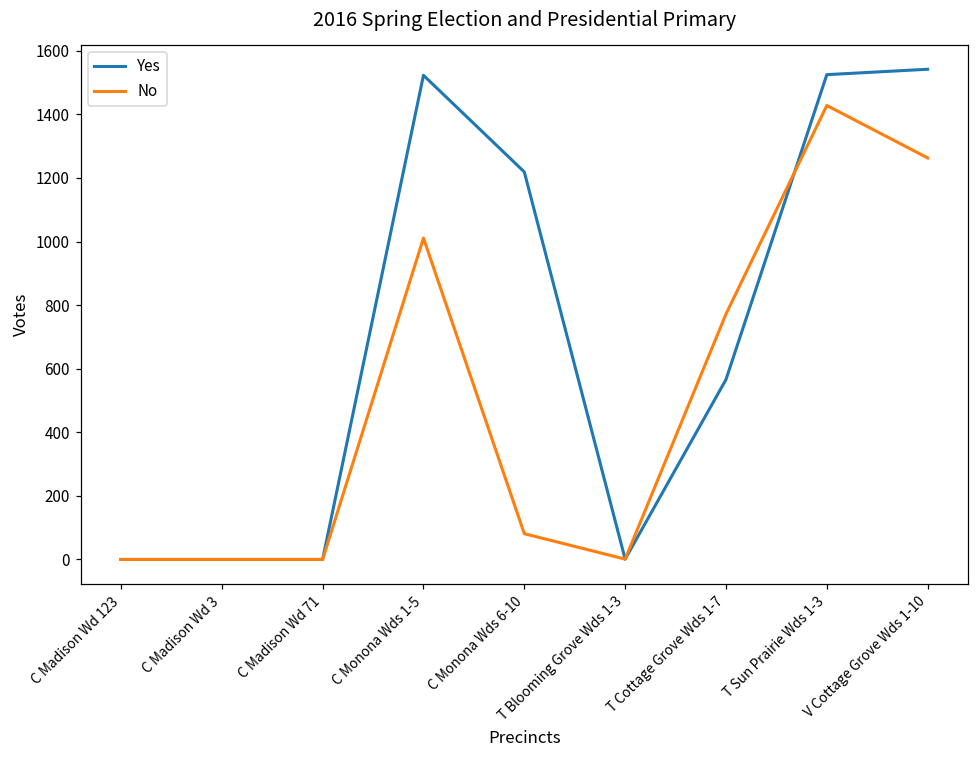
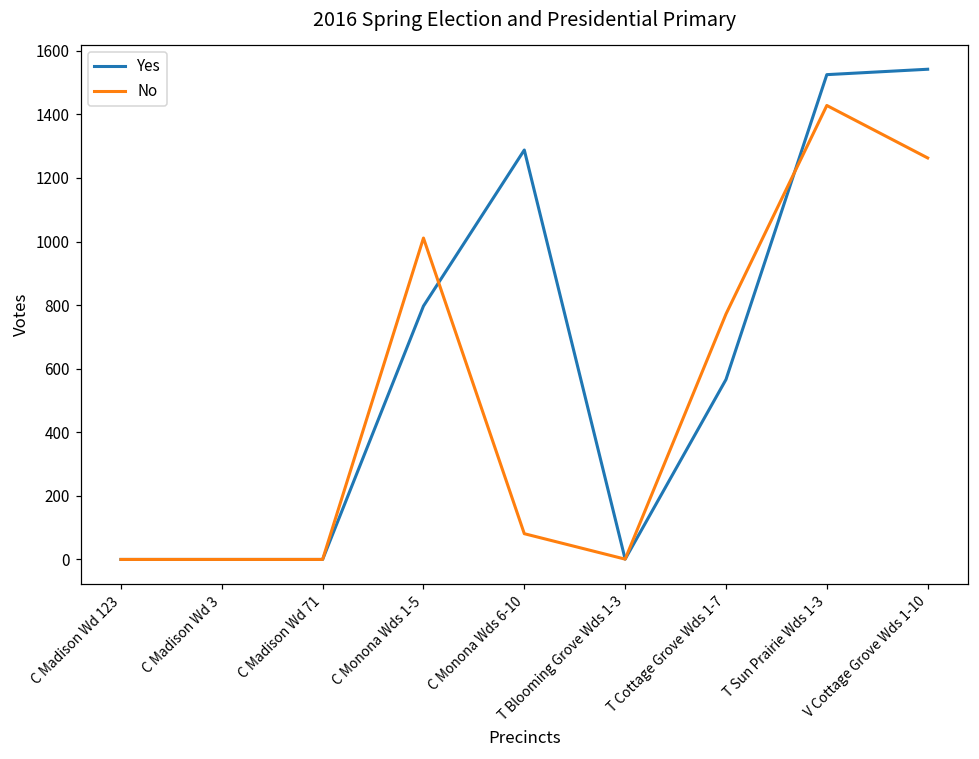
Yes, C Monona Wds 1-5: 1520 -> 800
Yes, C Monona Wds 6-10: 1220 -> 1290
